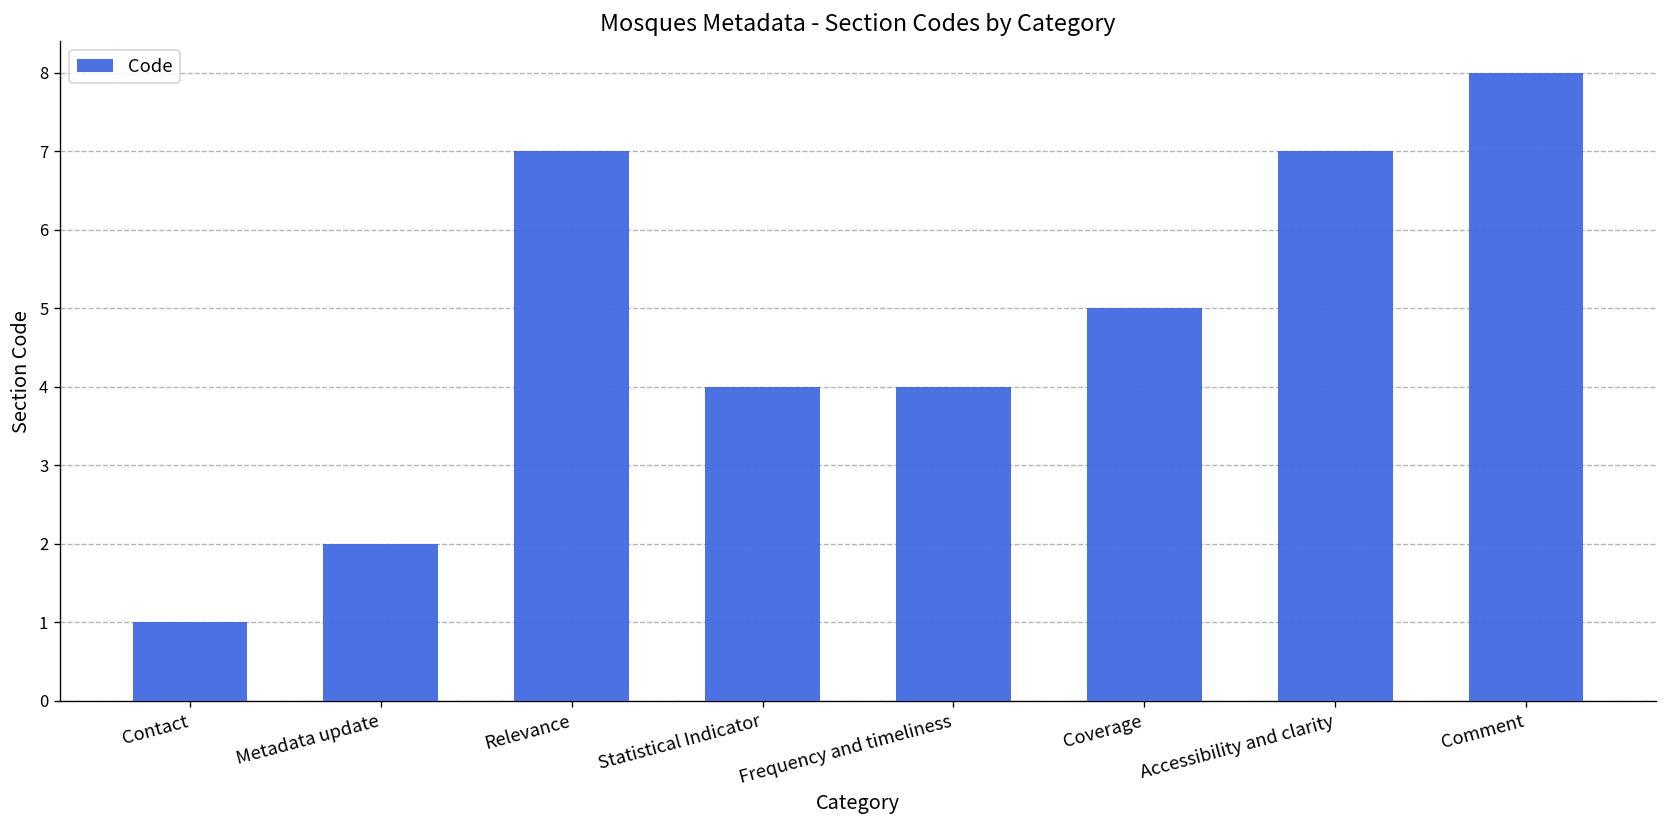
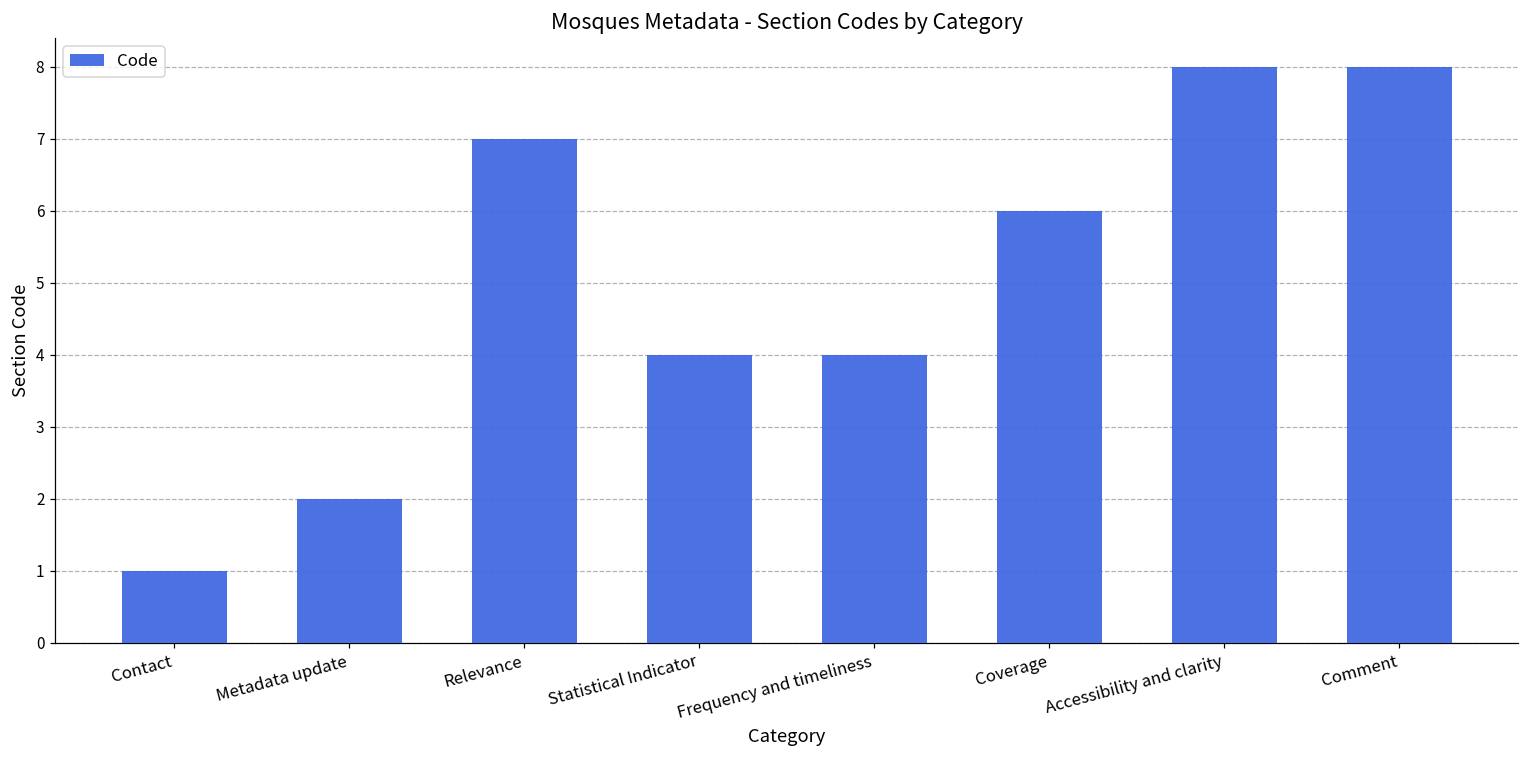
Coverage: 5 -> 6
Accessibility and clarity: 7 -> 8
